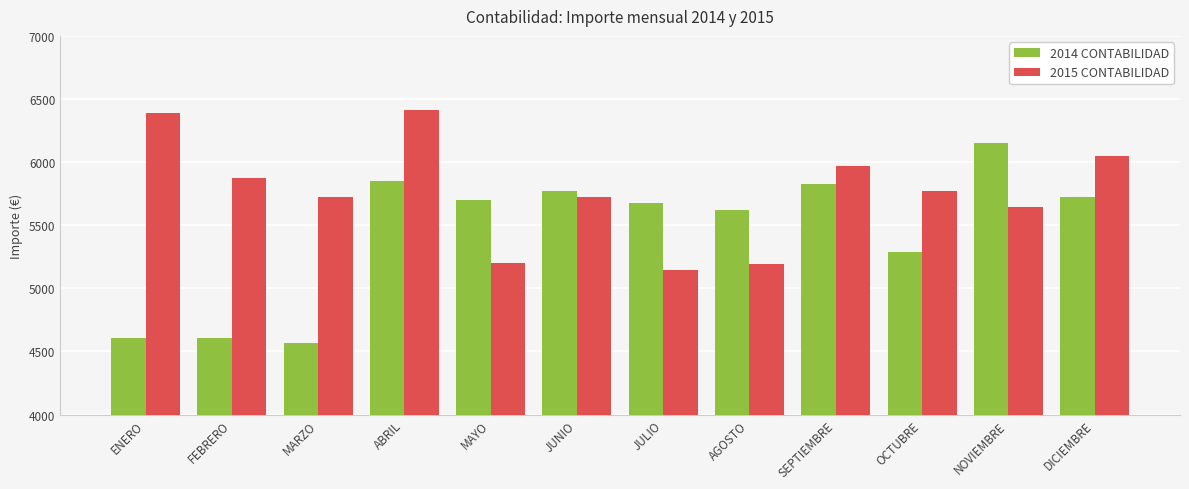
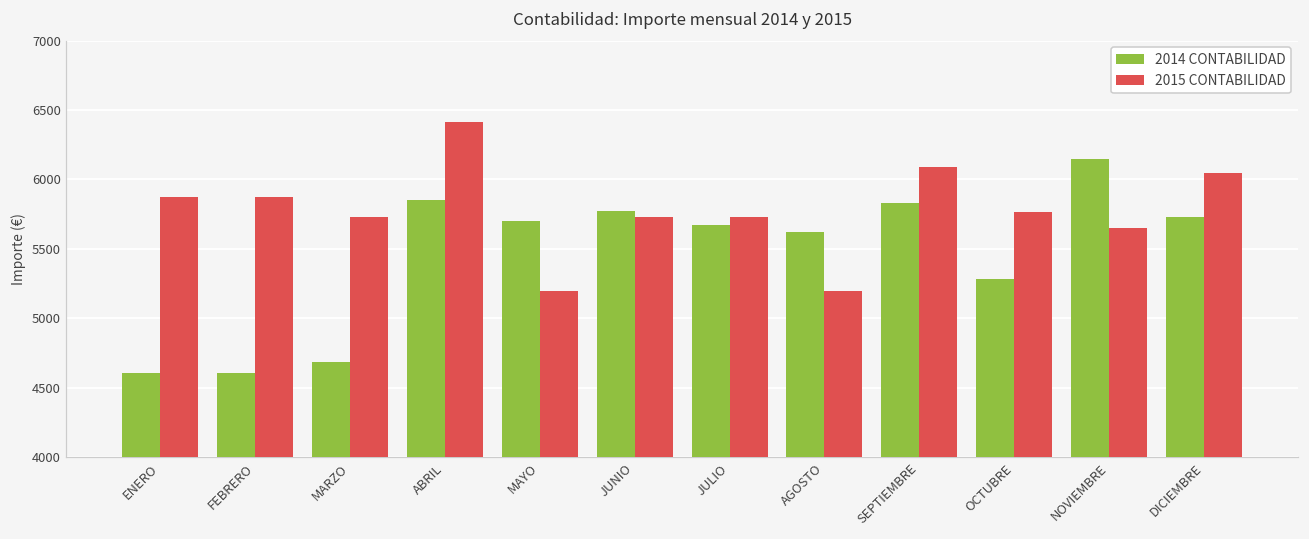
2015 CONTABILIDAD, ENERO: 6390 -> 5880
2014 CONTABILIDAD, MARZO: 4570 -> 4680
2015 CONTABILIDAD, JULIO: 5150 -> 5730
2015 CONTABILIDAD, SEPTIEMBRE: 5970 -> 6090
